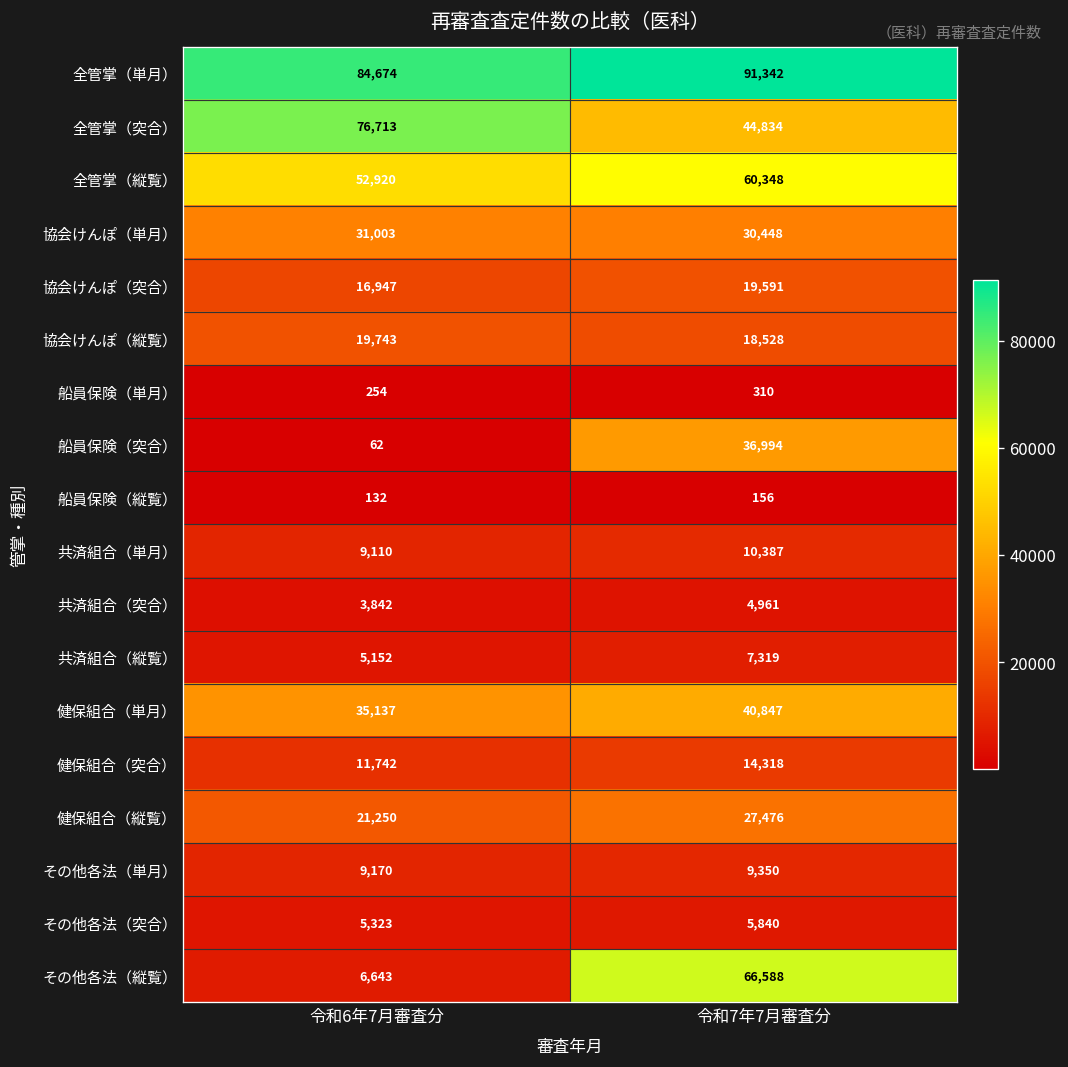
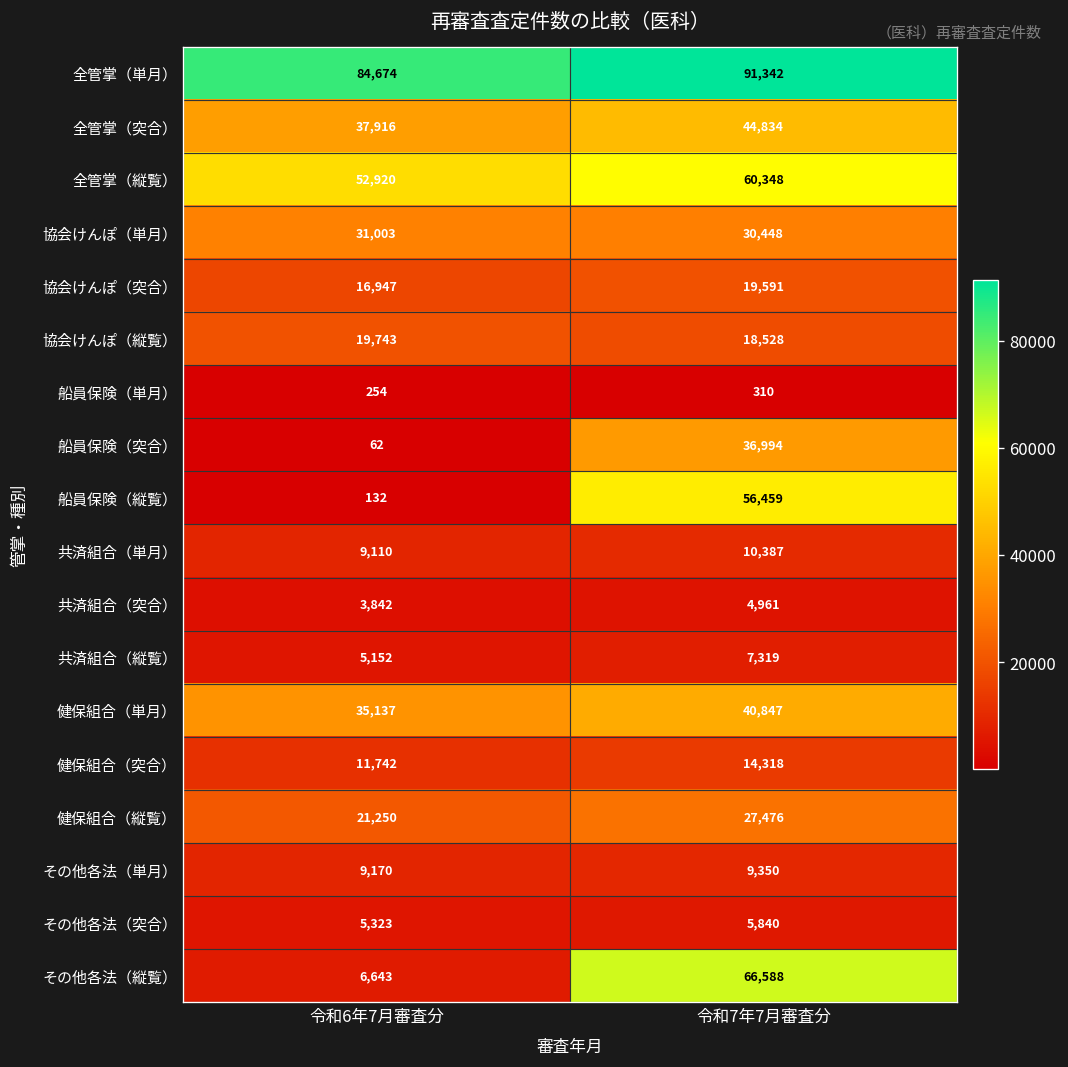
全管掌（突合）, 令和6年7月審査分: 76,713 -> 37,916
船員保険（縦覧）, 令和7年7月審査分: 156 -> 56,459
